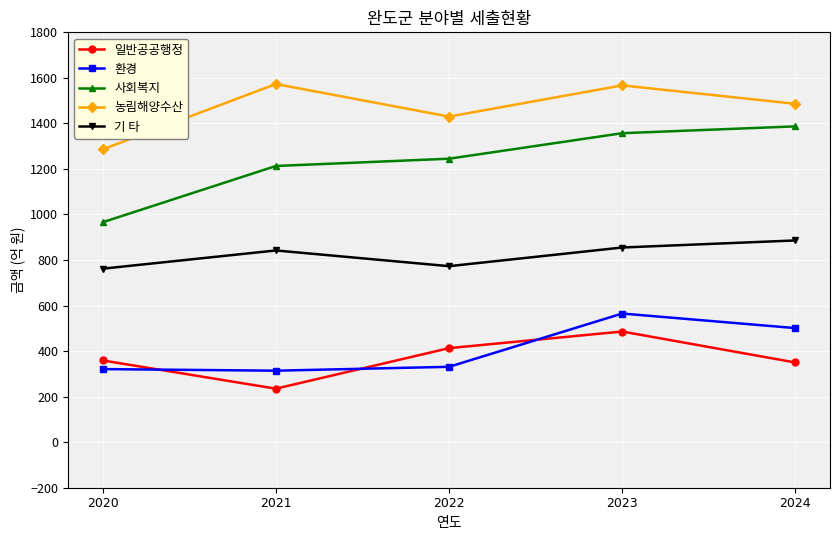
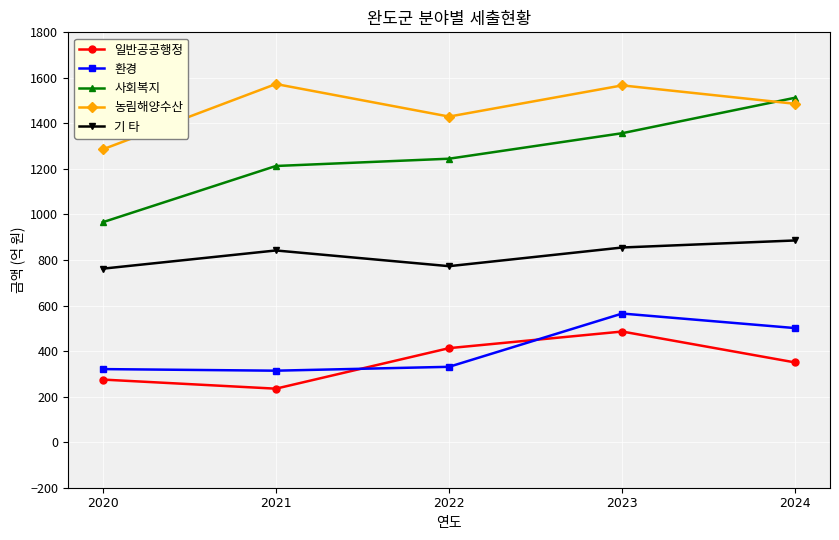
일반공공행정, 2020: 360 -> 280
사회복지, 2024: 1390 -> 1510
